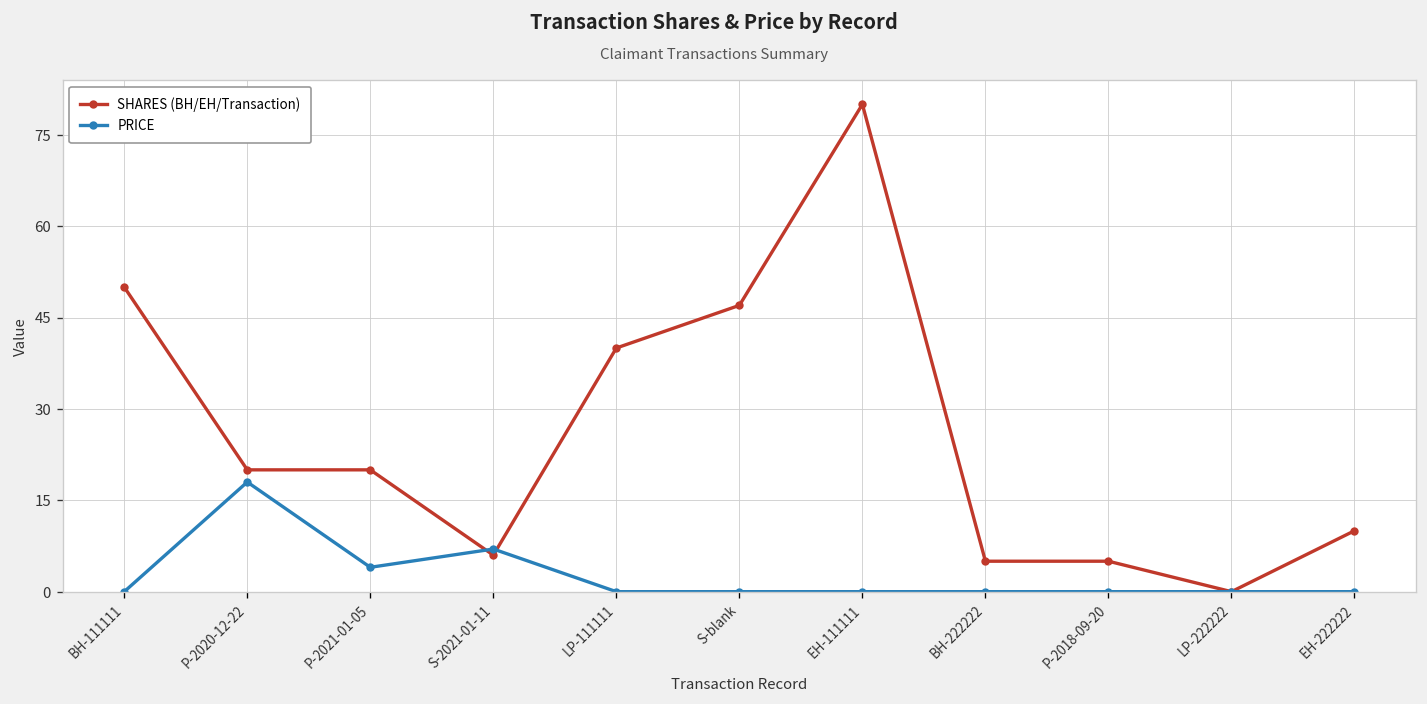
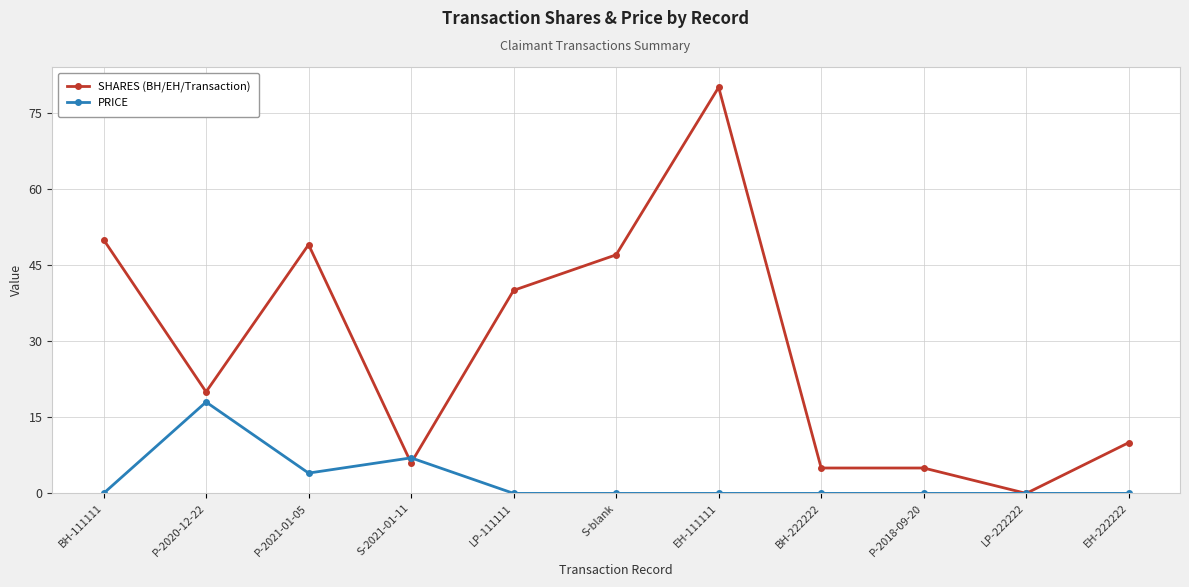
SHARES (BH/EH/Transaction), P-2021-01-05: 20 -> 49
